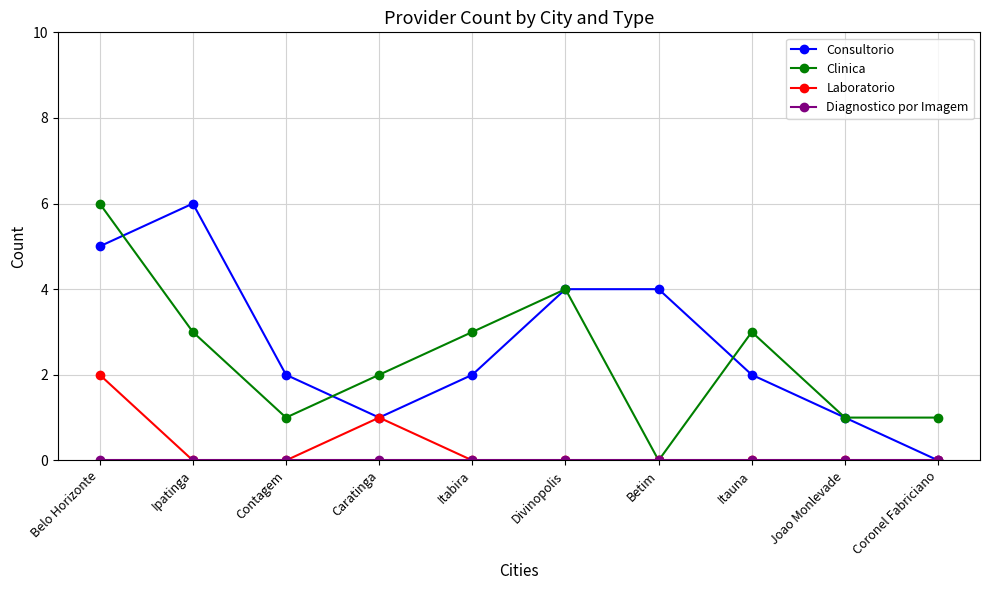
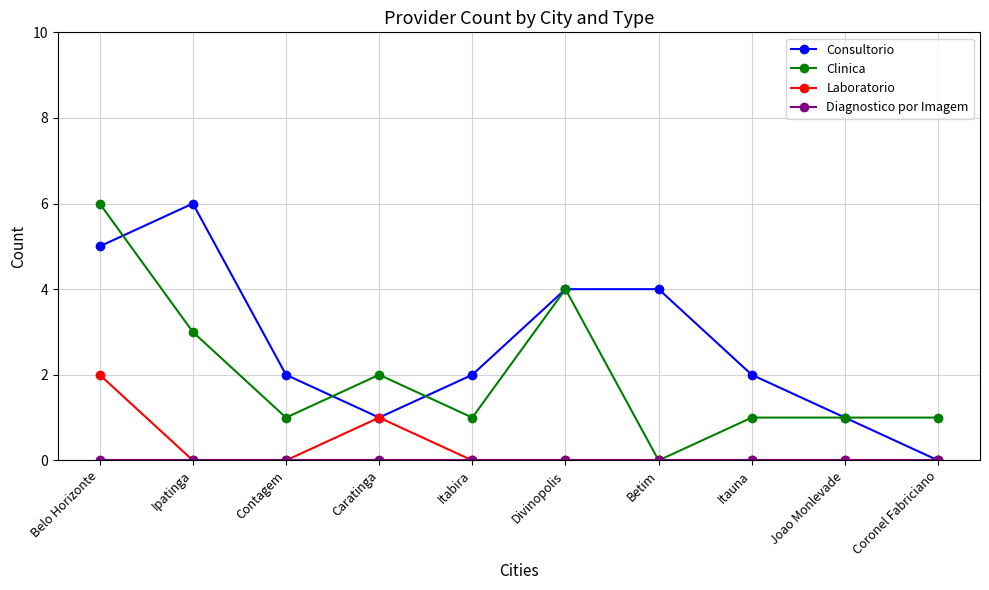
Clinica, Itabira: 3 -> 1
Clinica, Itauna: 3 -> 1
